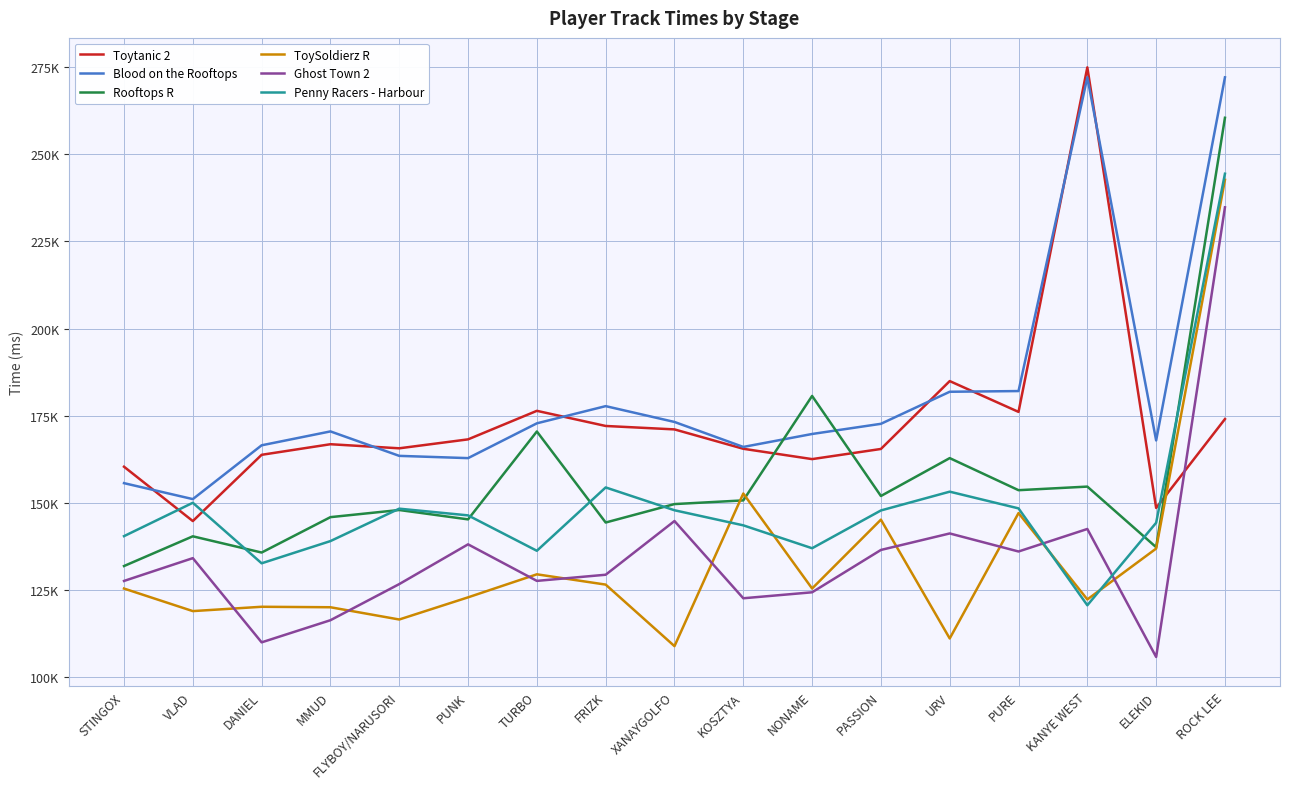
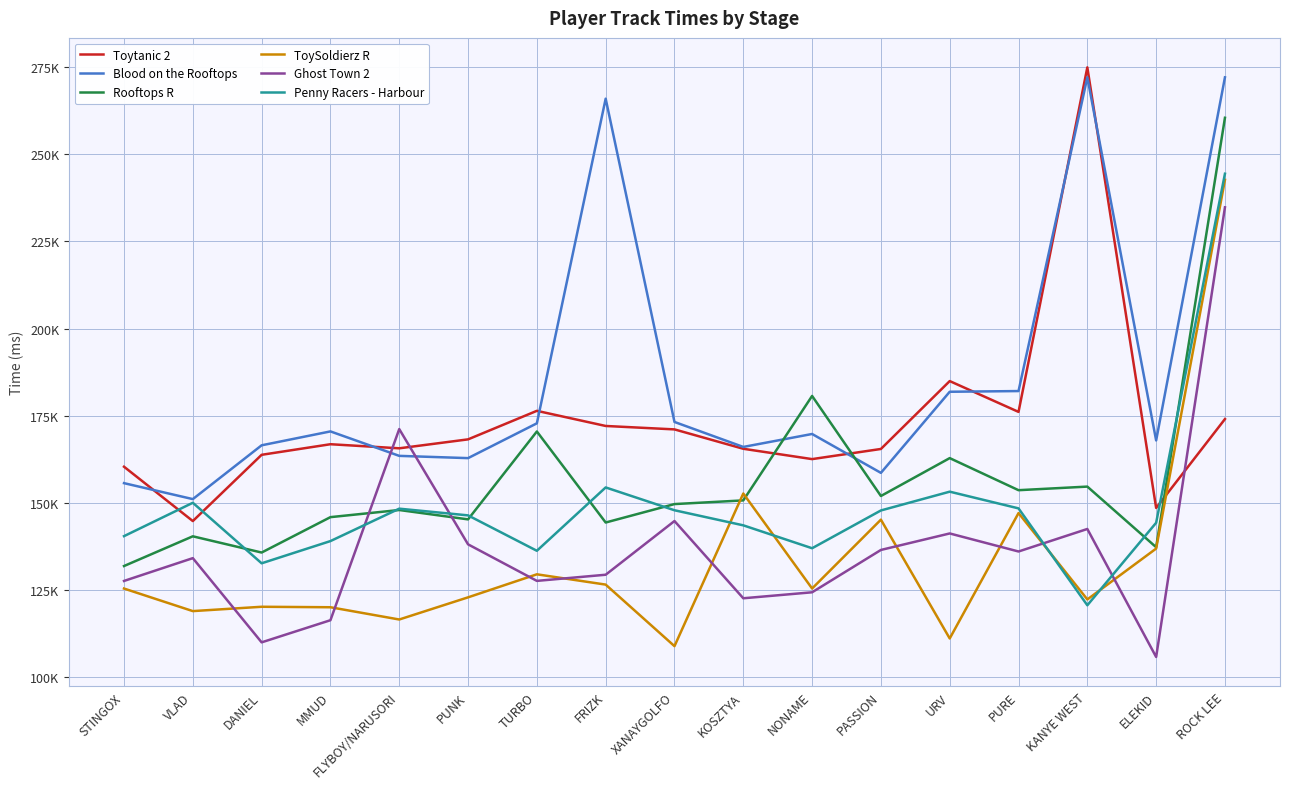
Ghost Town 2, FLYBOY/NARUSORI: 127000 -> 171000
Blood on the Rooftops, FRIZK: 178000 -> 266000
Blood on the Rooftops, PASSION: 173000 -> 159000
